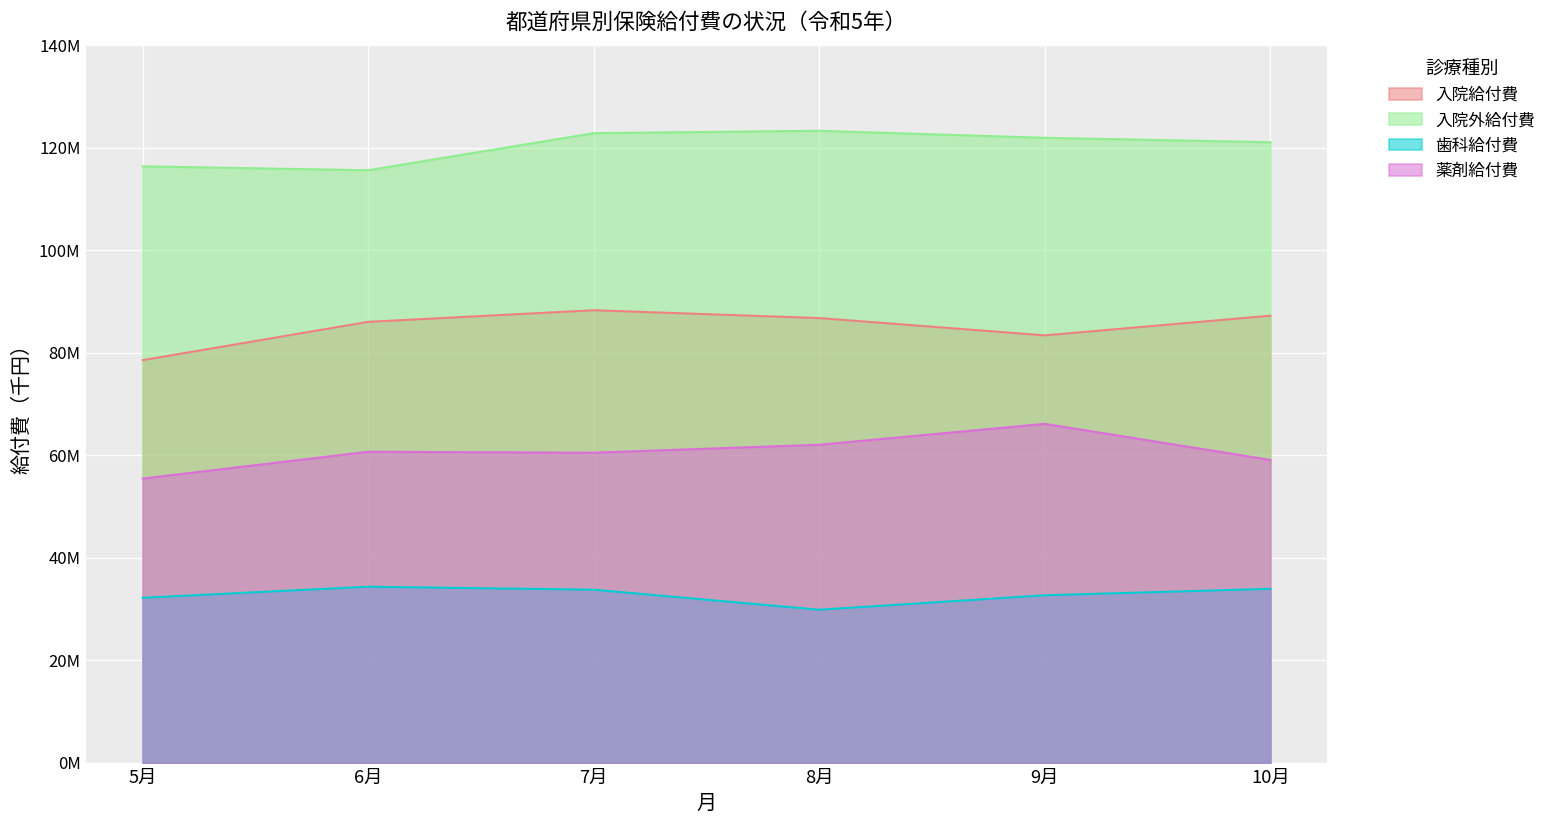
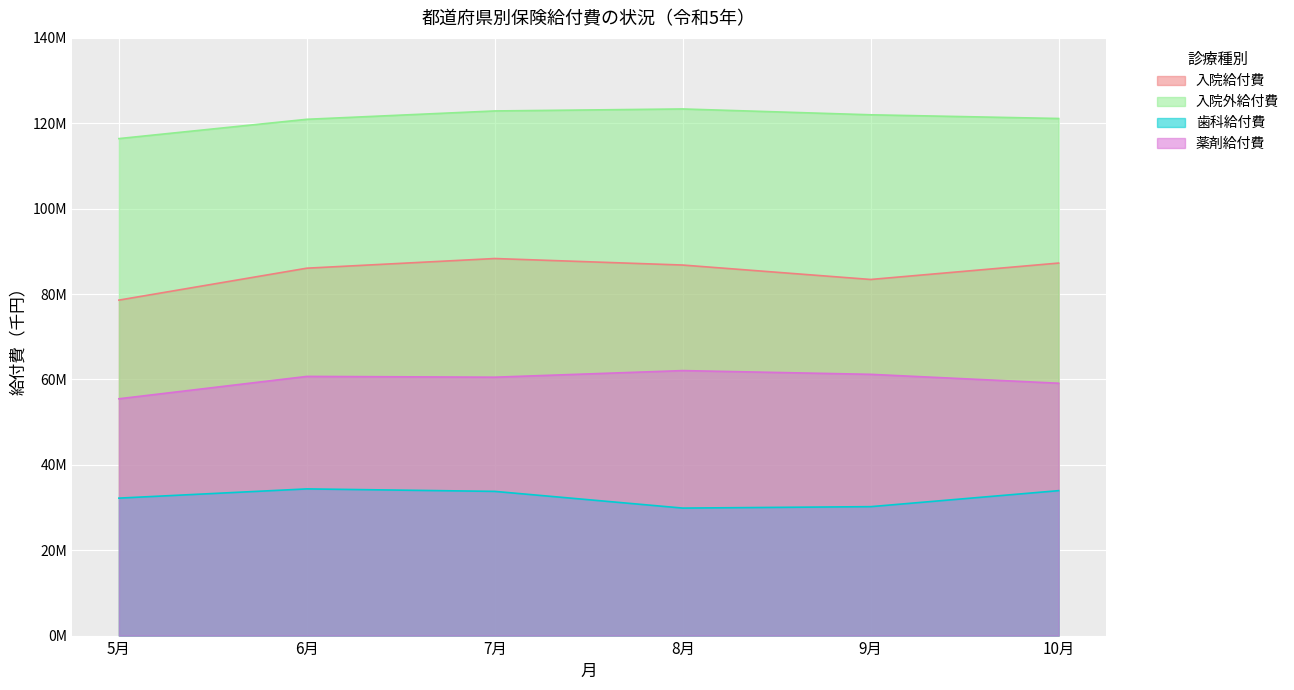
入院外給付費, 6月: 116000000 -> 121000000
歯科給付費, 9月: 33000000 -> 30000000
薬剤給付費, 9月: 66000000 -> 61000000
